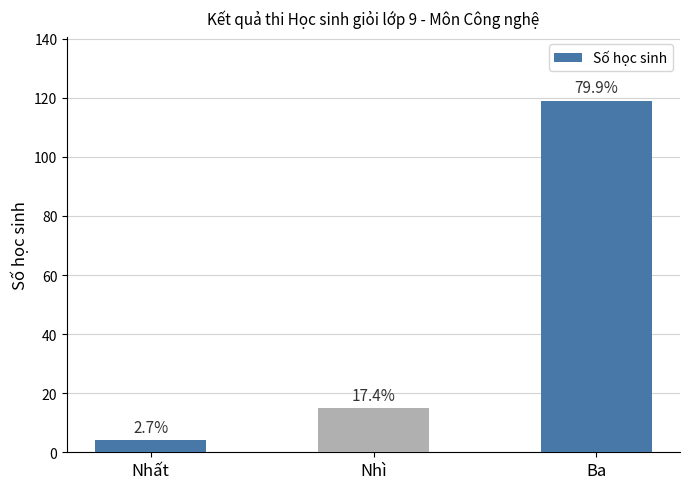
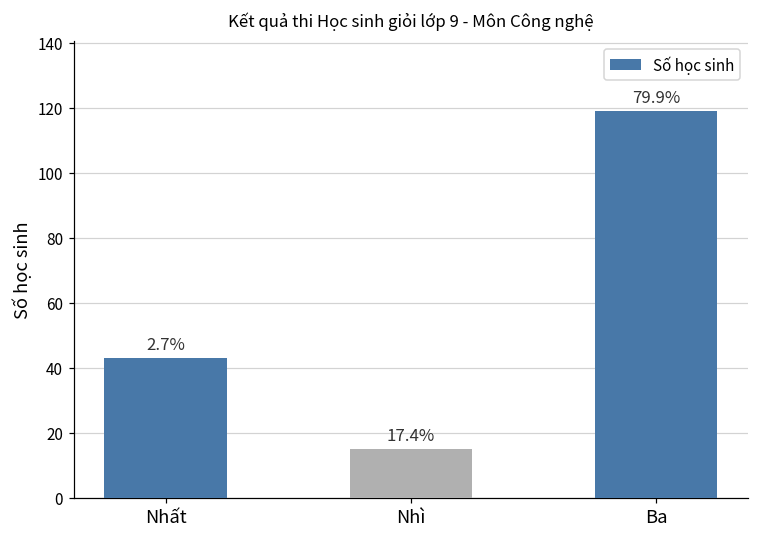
Nhất: 4 -> 43
